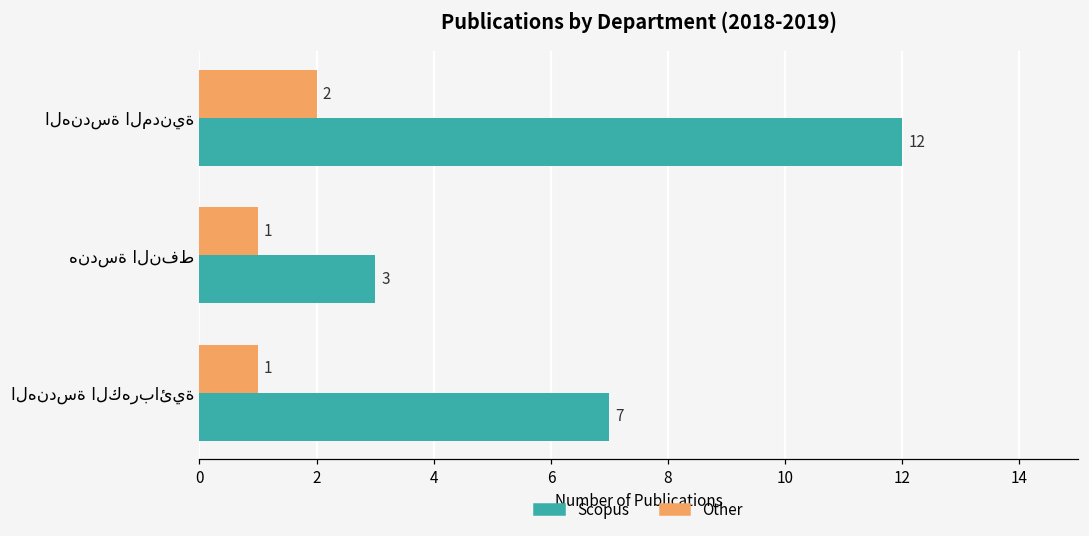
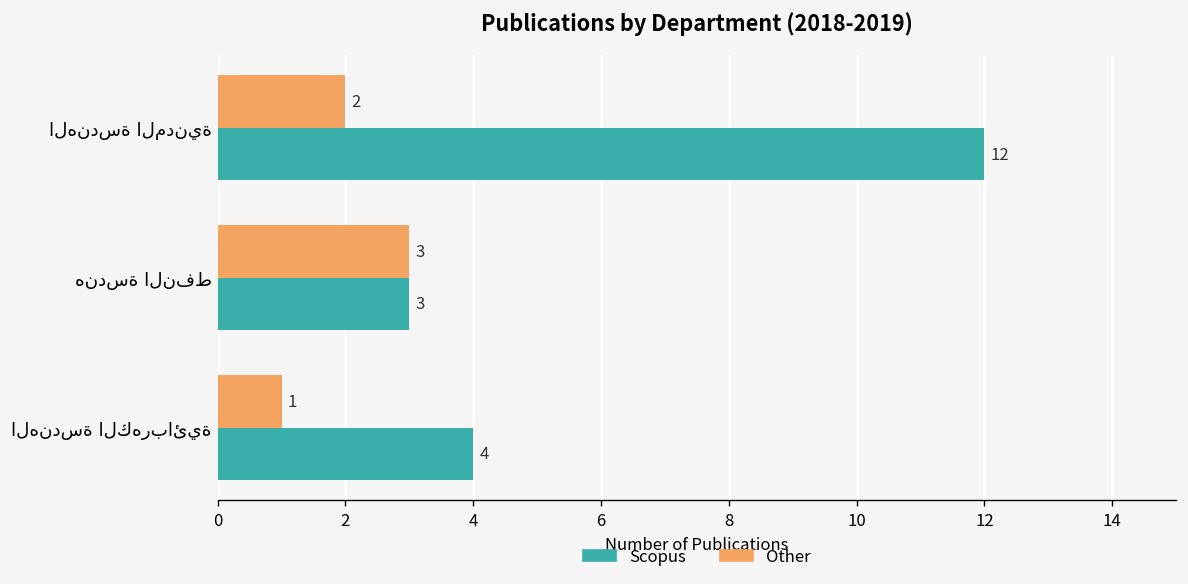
Other, هندسة النفط: 1 -> 3
Scopus, الهندسة الكهربائية: 7 -> 4
